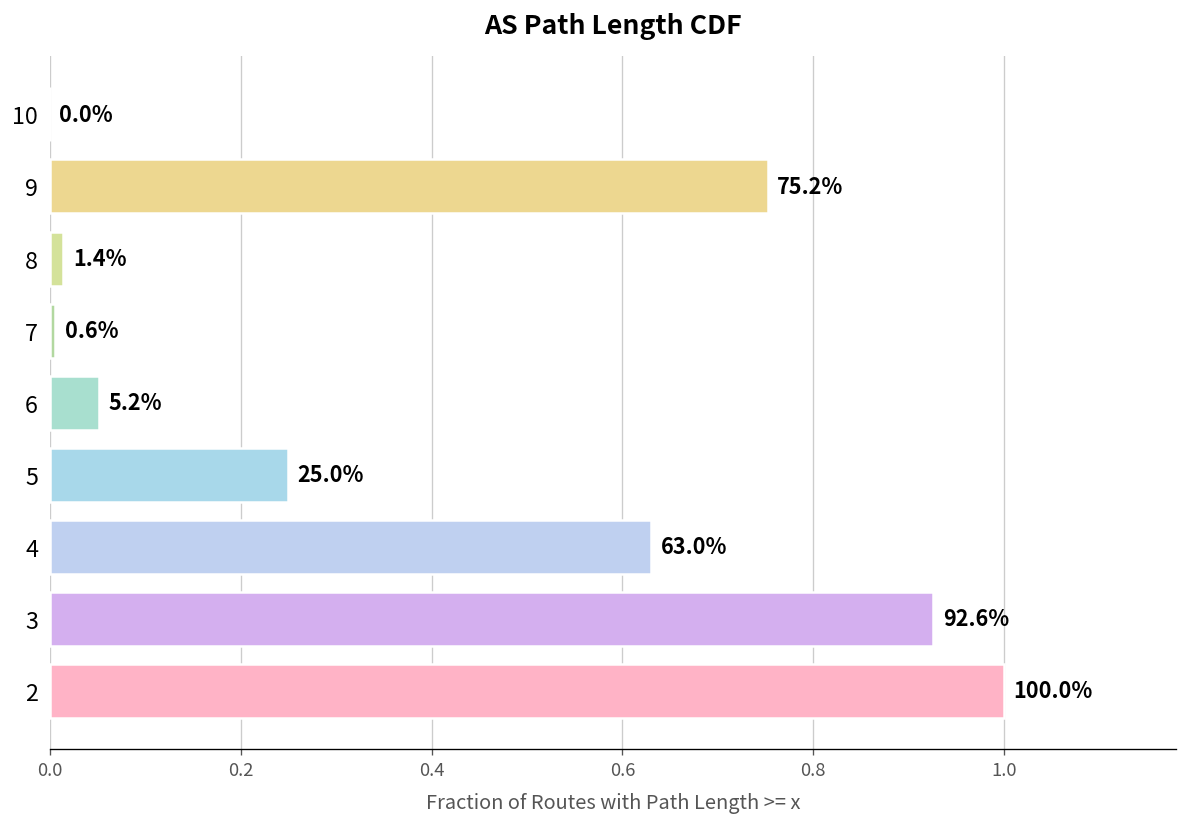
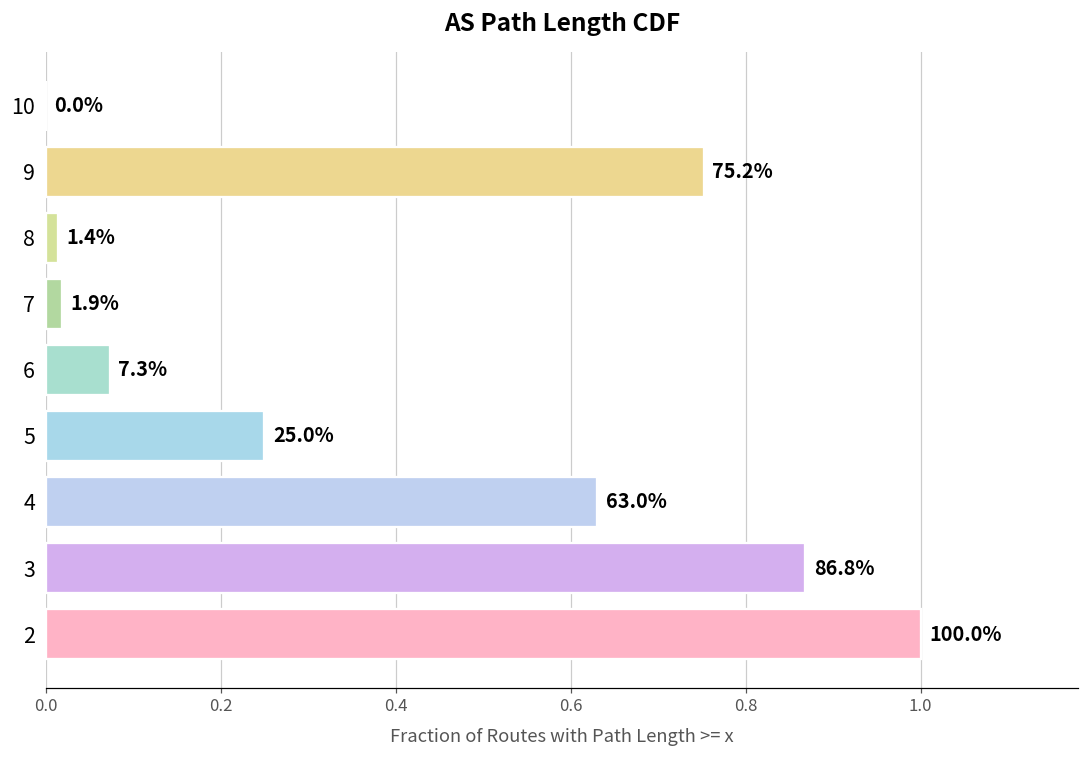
7: 0.6% -> 1.9%
6: 5.2% -> 7.3%
3: 92.6% -> 86.8%
